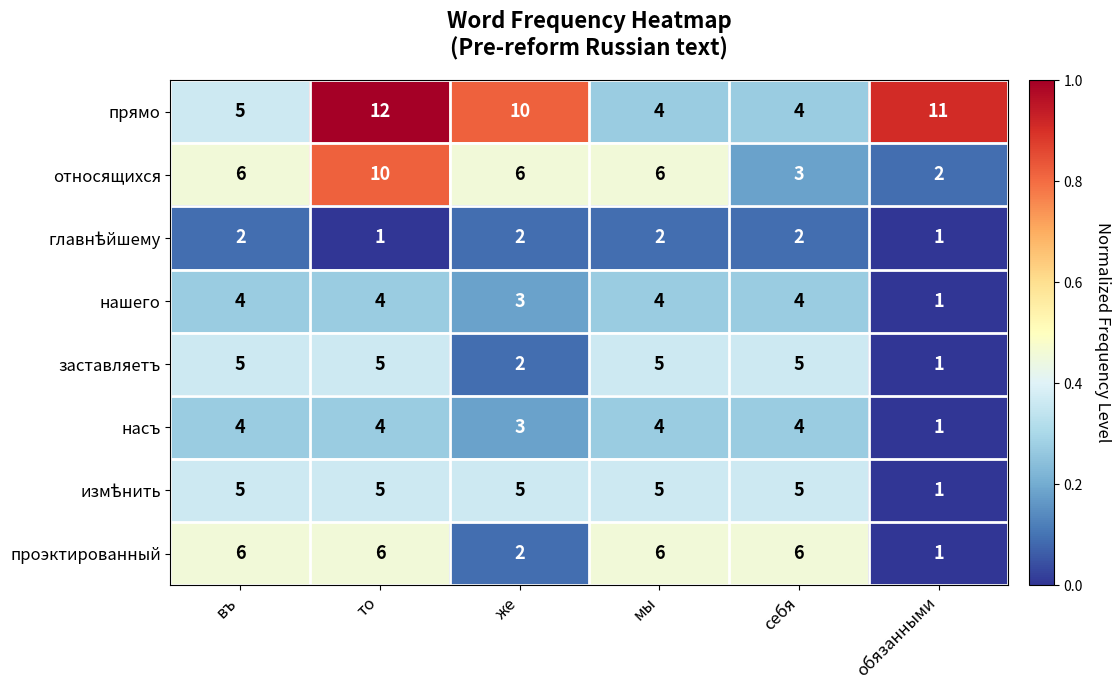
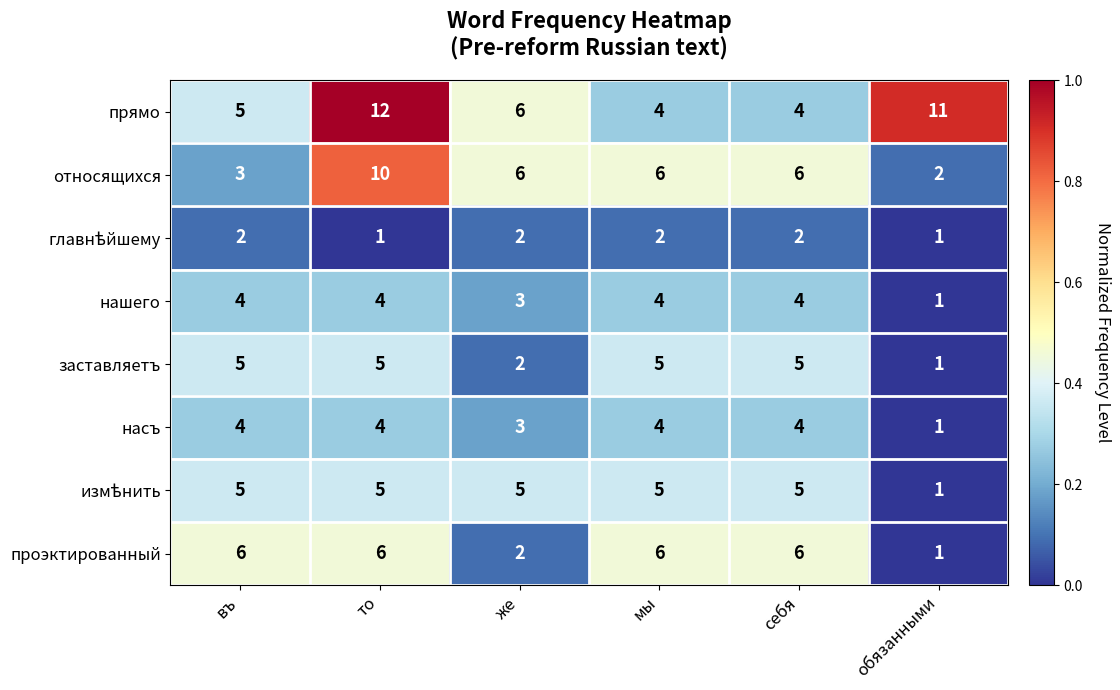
прямо, же: 10 -> 6
относящихся, въ: 6 -> 3
относящихся, себя: 3 -> 6
